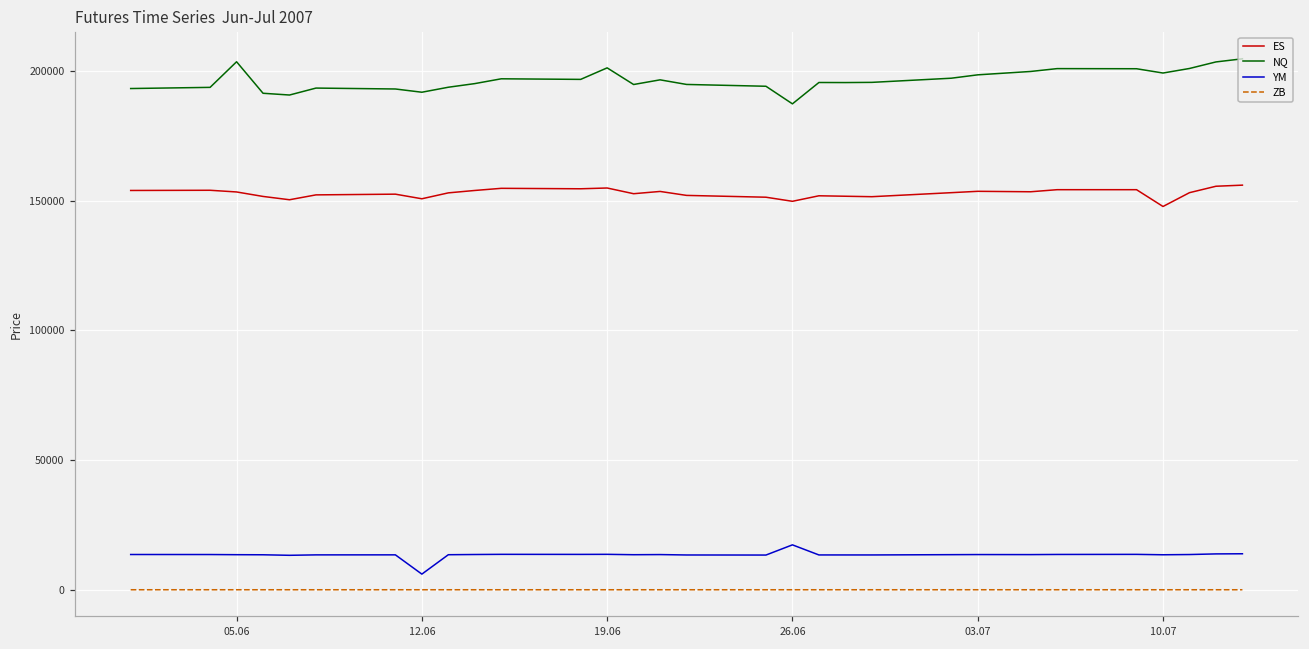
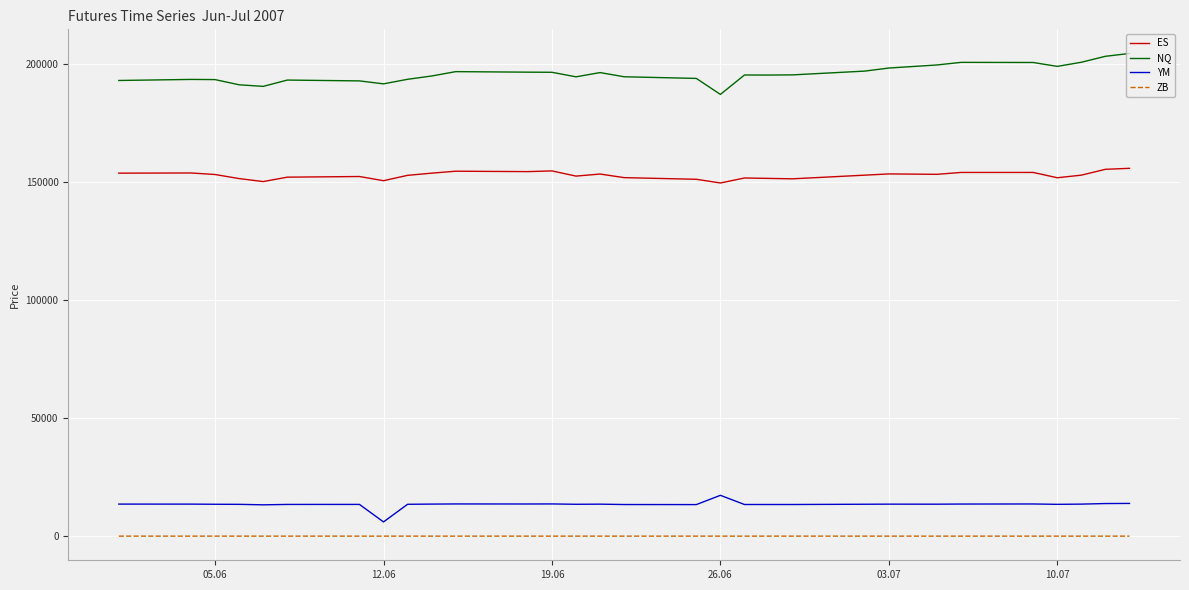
NQ, 05.06: 204000 -> 194000
NQ, 19.06: 201000 -> 197000
ES, 10.07: 148000 -> 152000
